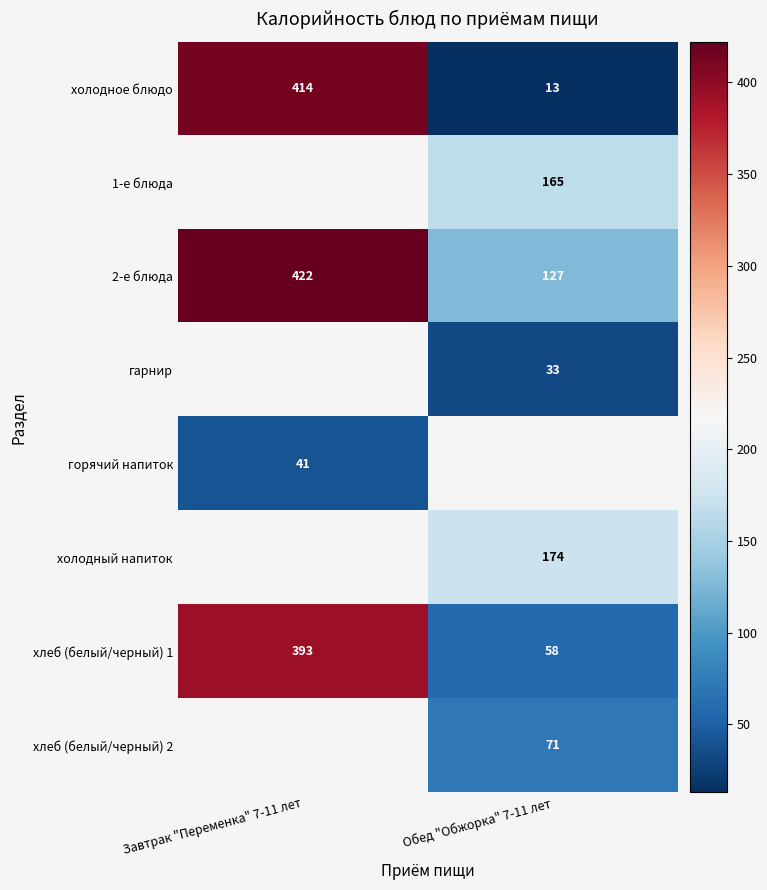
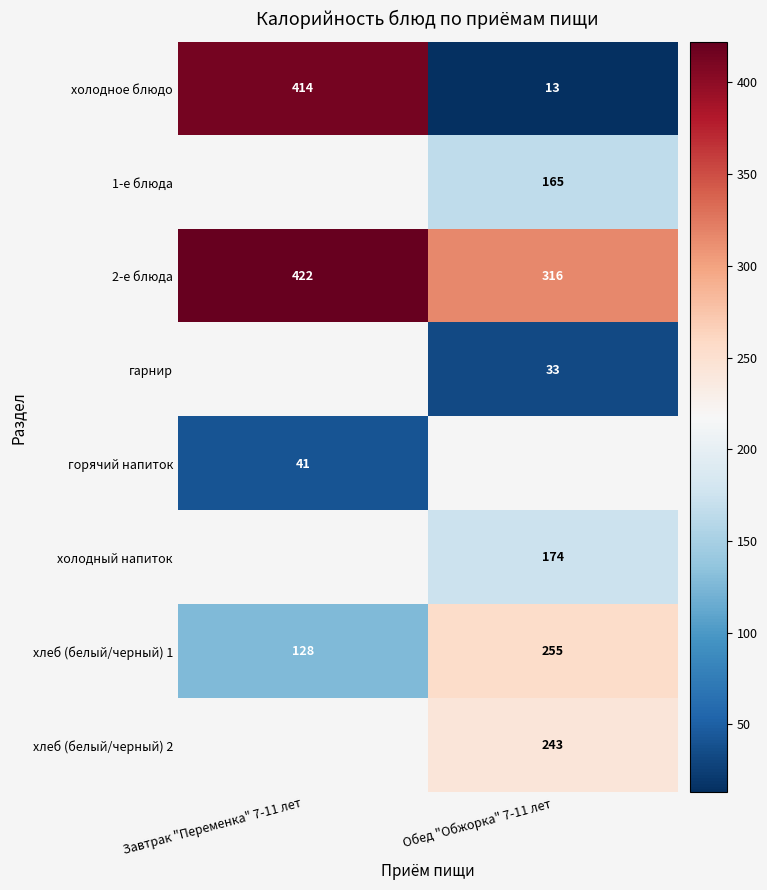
2-е блюда, Обед "Обжорка" 7-11 лет: 127 -> 316
хлеб (белый/черный) 1, Завтрак "Переменка" 7-11 лет: 393 -> 128
хлеб (белый/черный) 1, Обед "Обжорка" 7-11 лет: 58 -> 255
хлеб (белый/черный) 2, Обед "Обжорка" 7-11 лет: 71 -> 243
